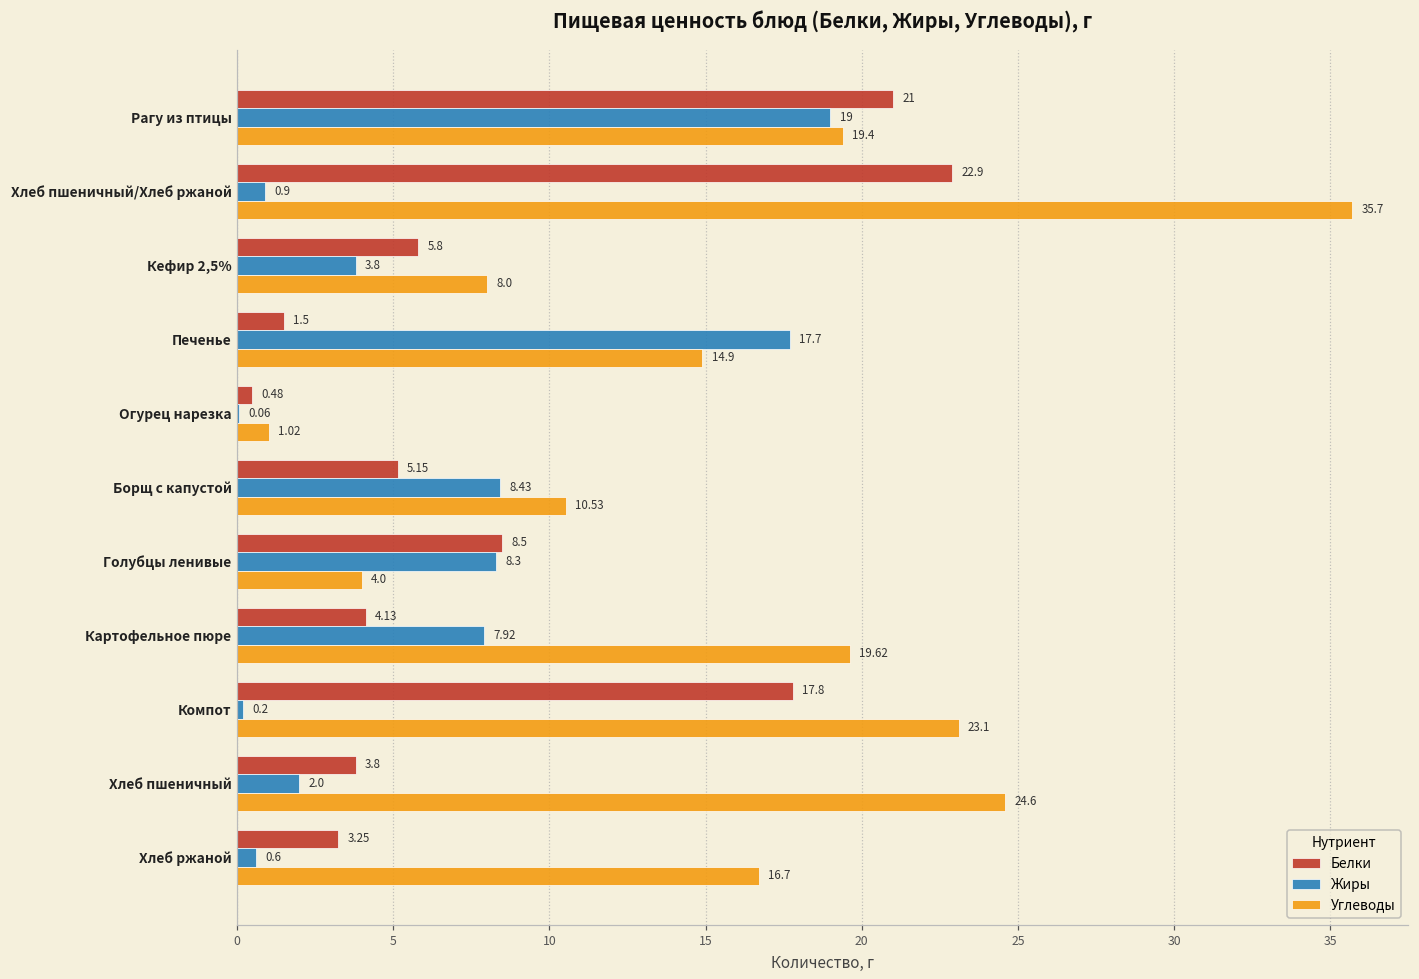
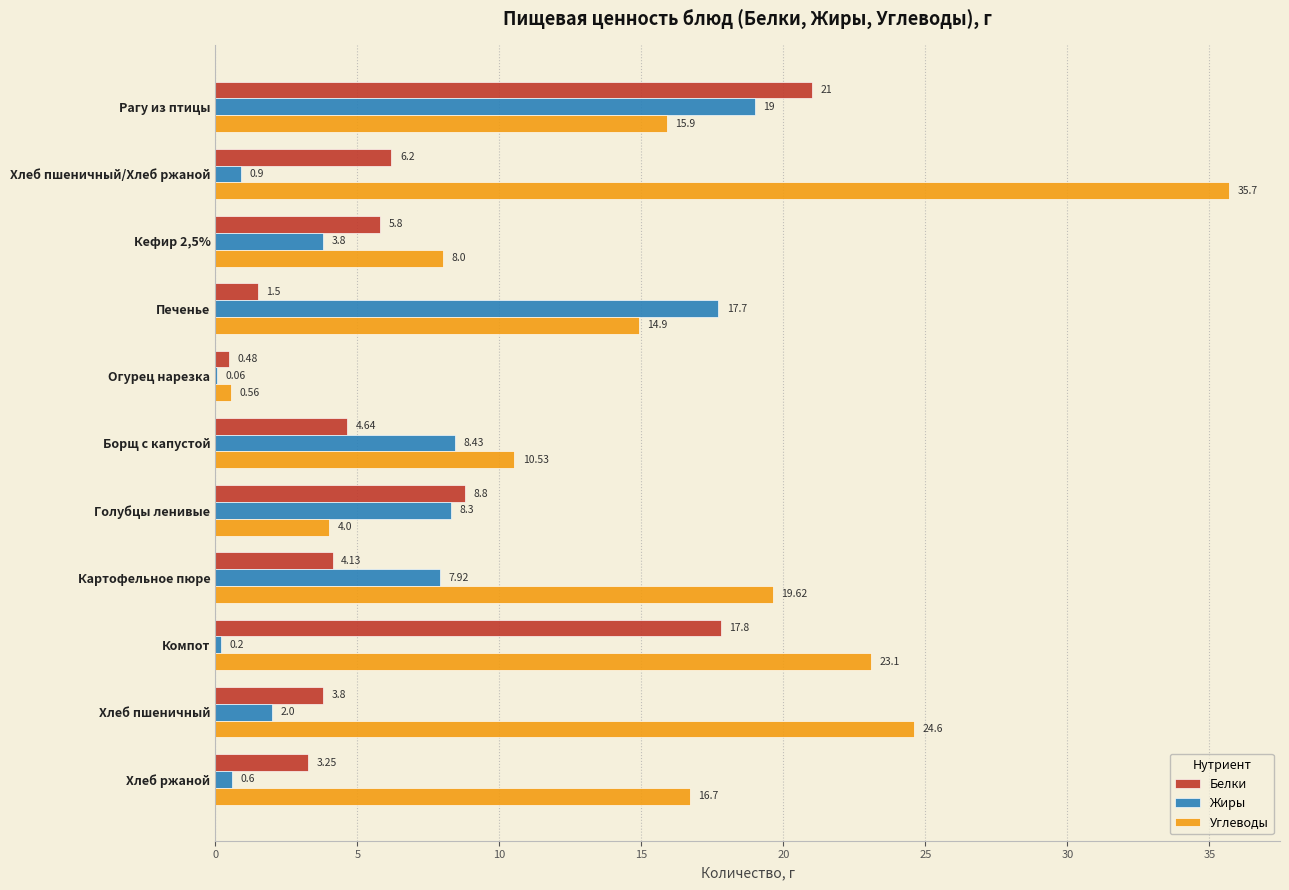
Углеводы, Рагу из птицы: 19.4 -> 15.9
Белки, Хлеб пшеничный/Хлеб ржаной: 22.9 -> 6.2
Углеводы, Огурец нарезка: 1.02 -> 0.56
Белки, Борщ с капустой: 5.15 -> 4.64
Белки, Голубцы ленивые: 8.5 -> 8.8
